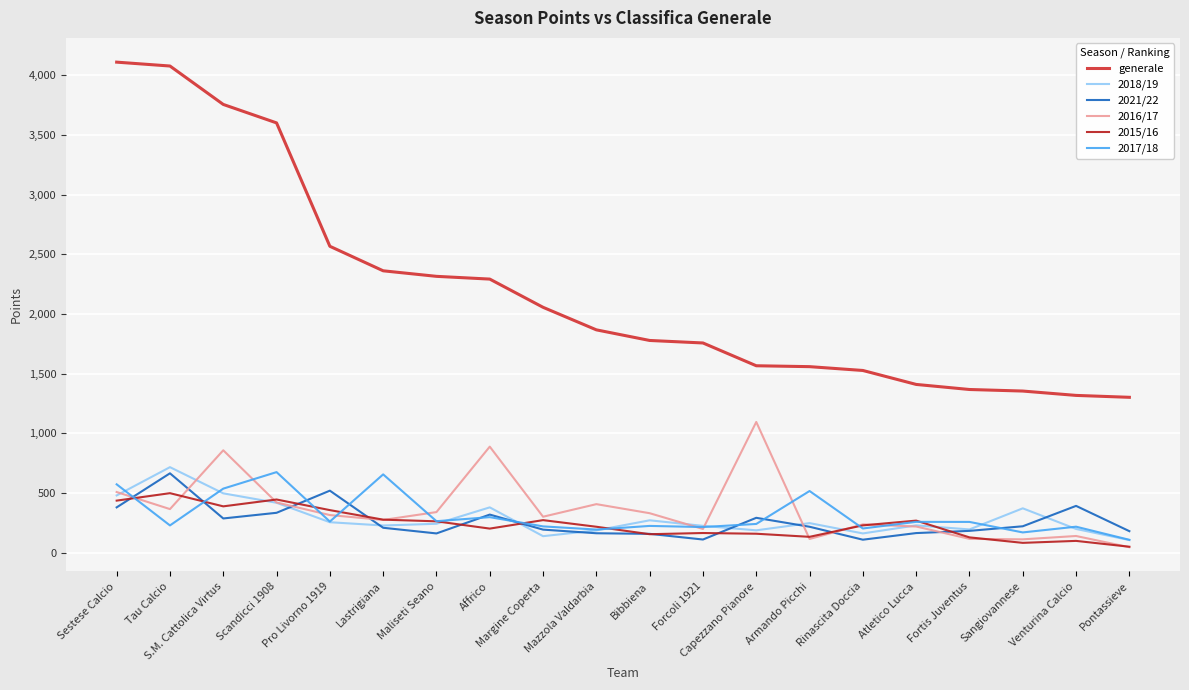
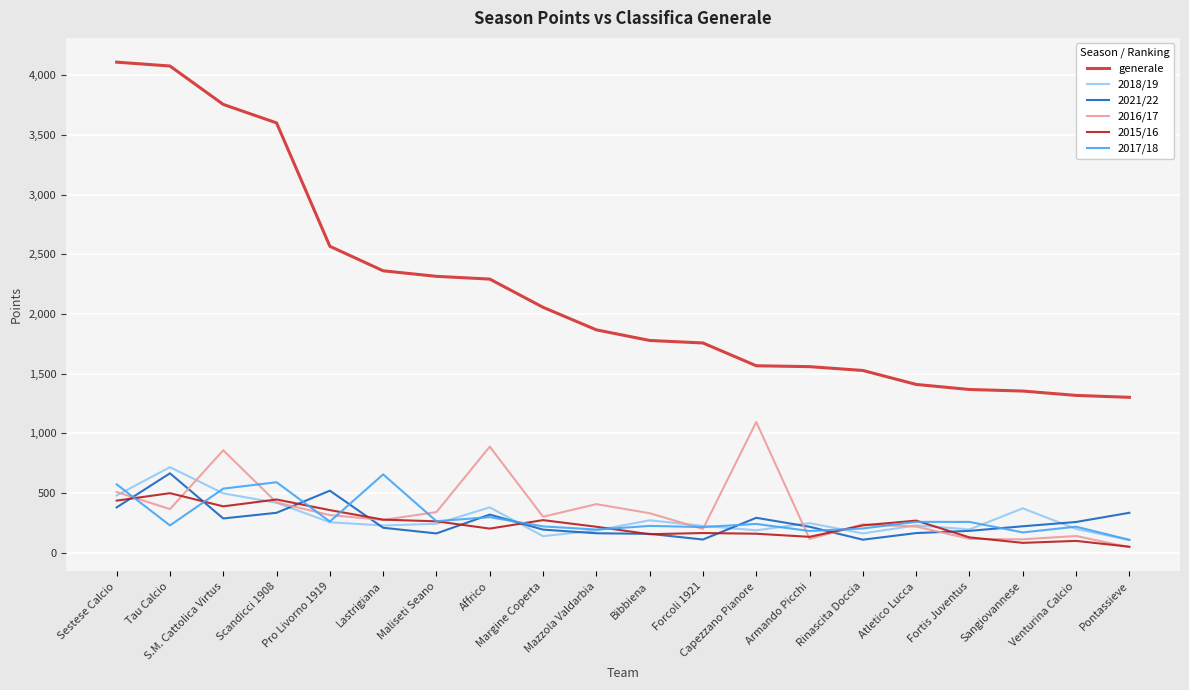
2017/18, Scandicci 1908: 670 -> 590
2017/18, Armando Picchi: 520 -> 180
2021/22, Venturina Calcio: 390 -> 260
2021/22, Pontassieve: 180 -> 330
